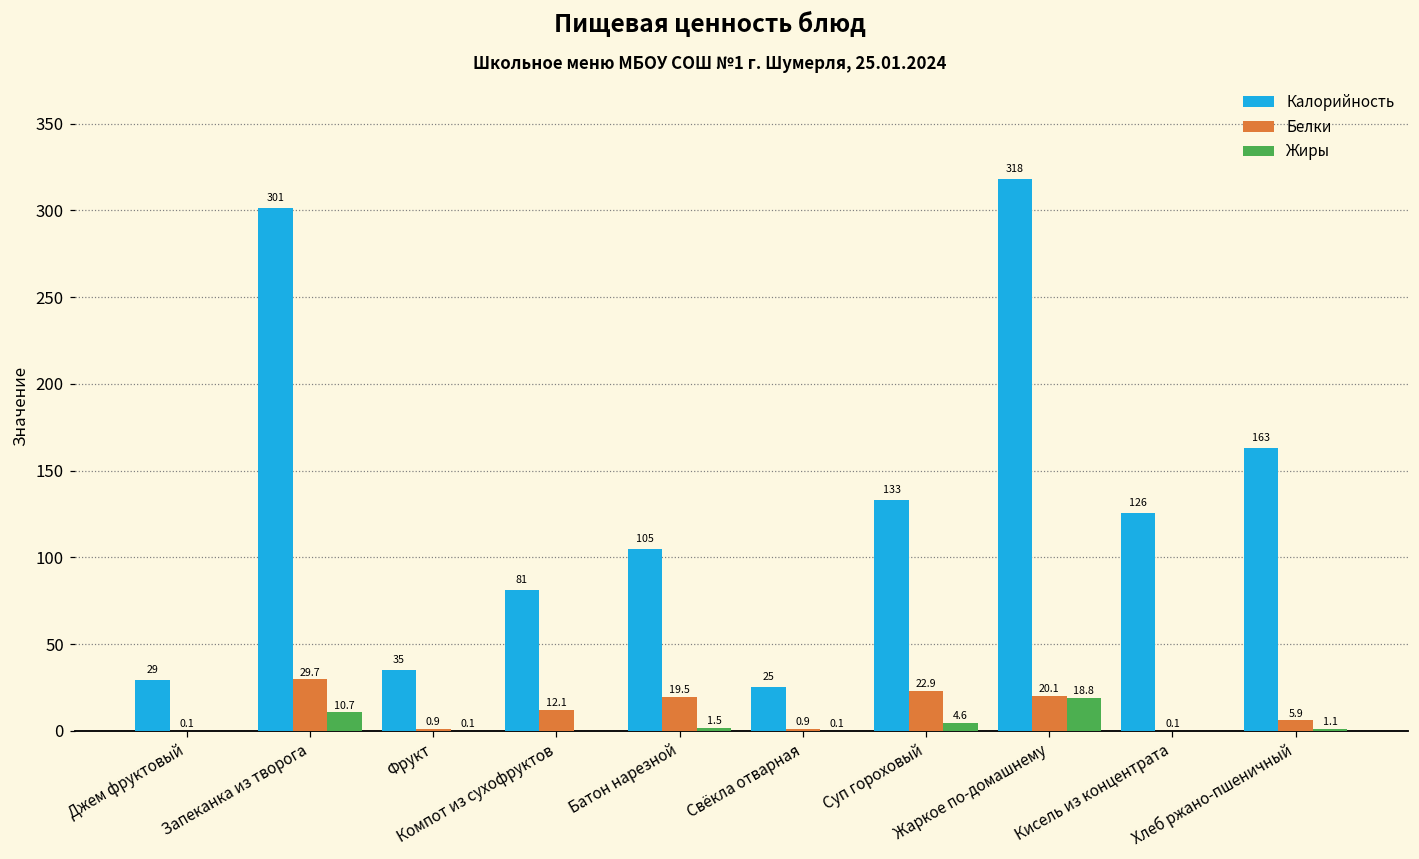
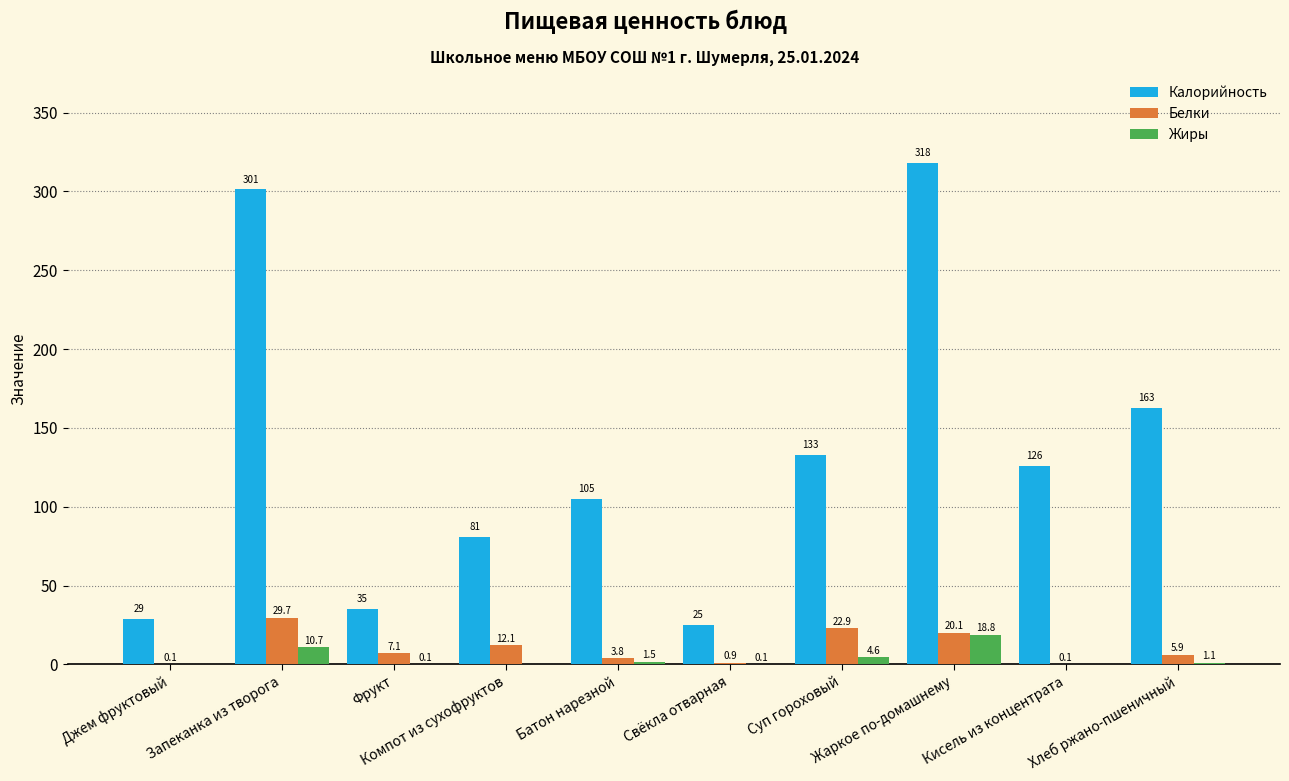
Белки, Фрукт: 0.9 -> 7.1
Белки, Батон нарезной: 19.5 -> 3.8
